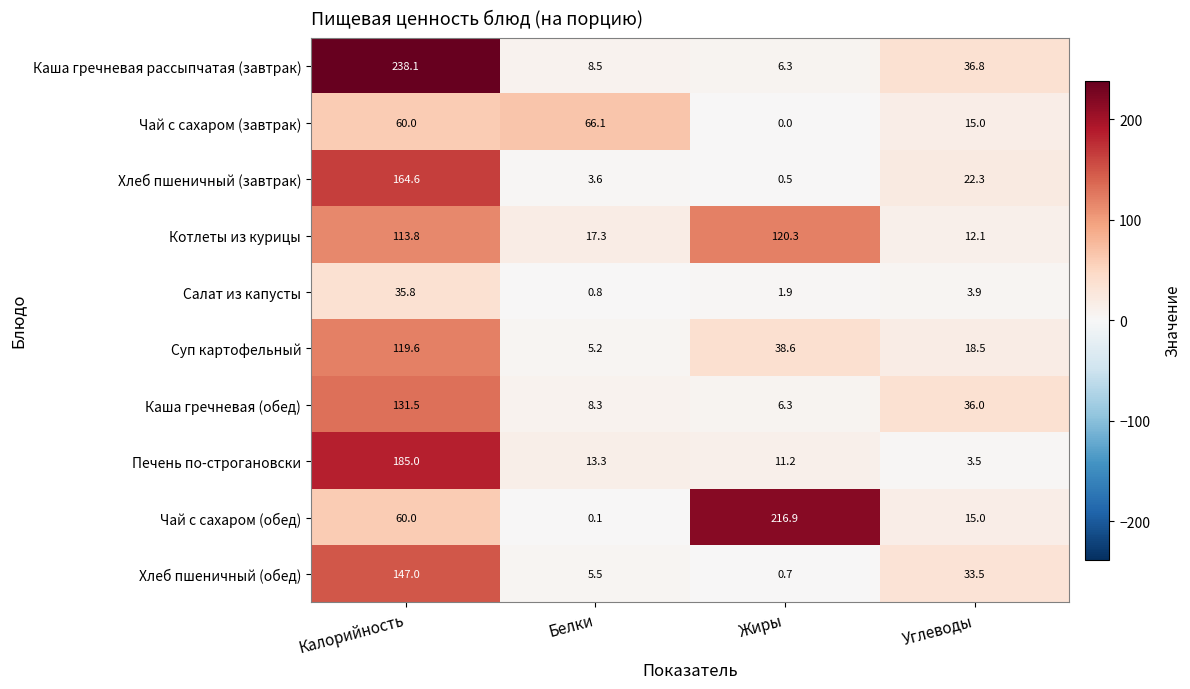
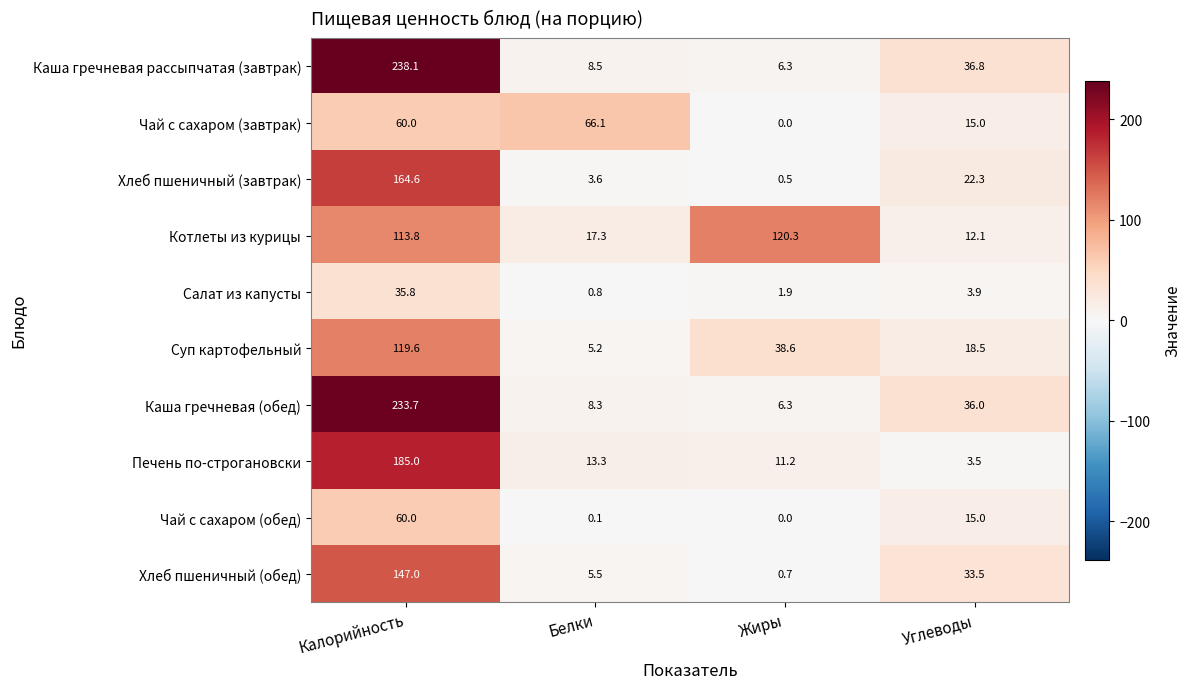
Каша гречневая (обед), Калорийность: 131.5 -> 233.7
Чай с сахаром (обед), Жиры: 216.9 -> 0.0
